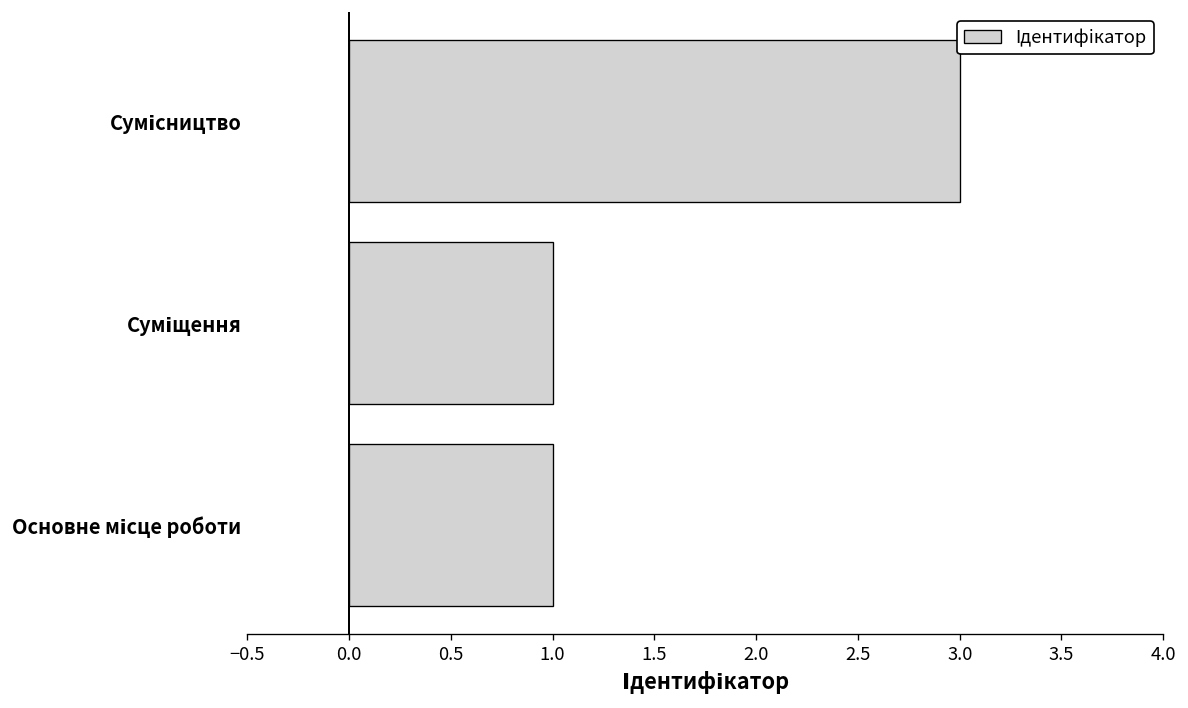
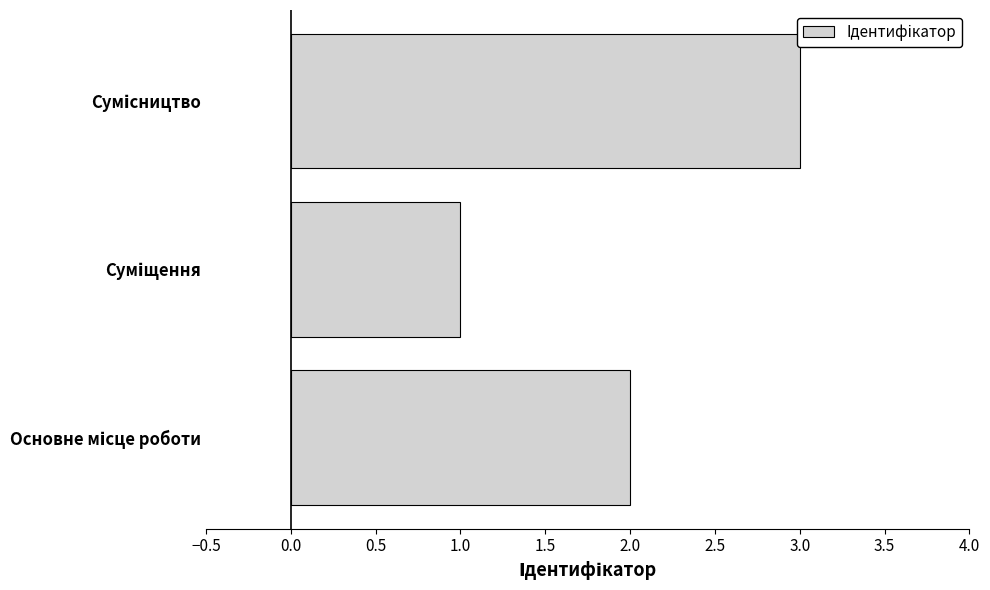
Основне місце роботи: 1 -> 2
